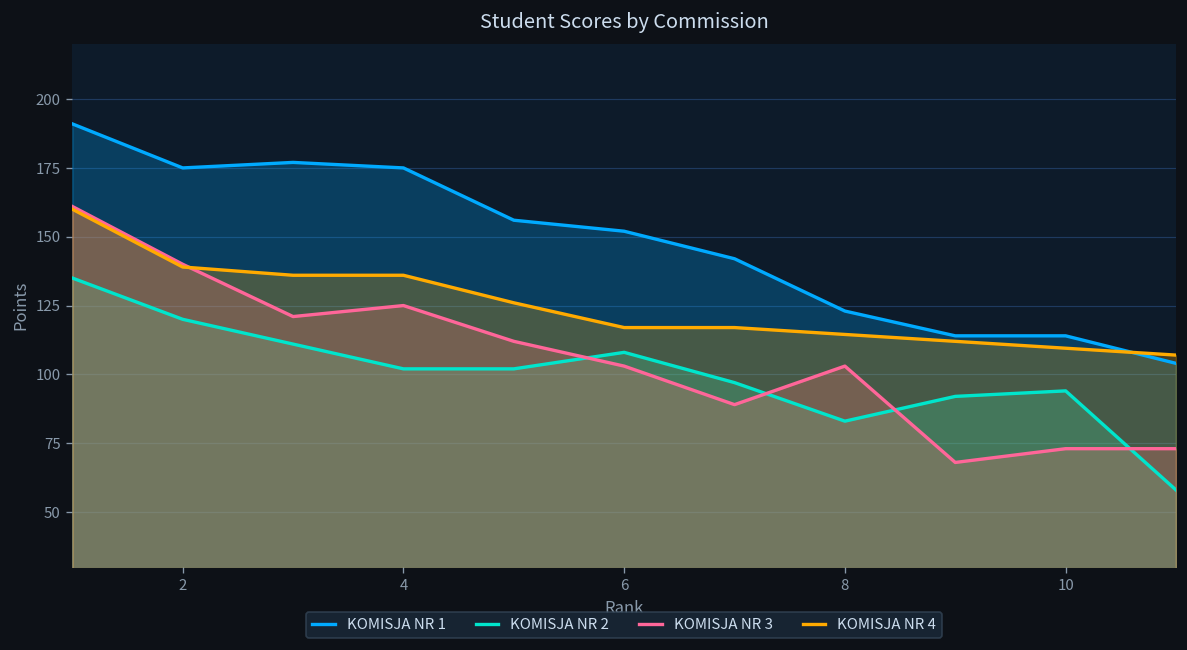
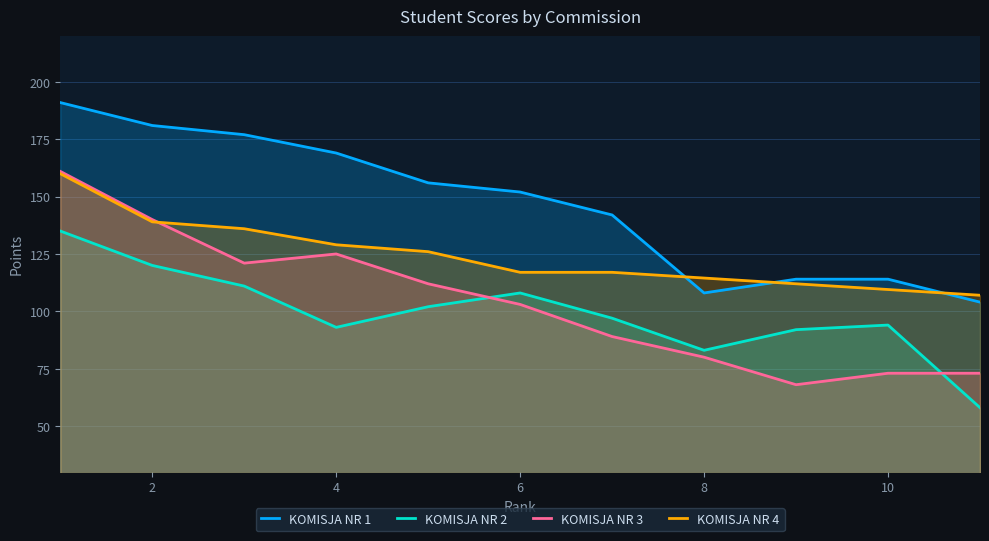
KOMISJA NR 1, 2: 175 -> 181
KOMISJA NR 1, 4: 175 -> 169
KOMISJA NR 2, 4: 102 -> 93
KOMISJA NR 4, 4: 136 -> 129
KOMISJA NR 1, 8: 123 -> 108
KOMISJA NR 3, 8: 103 -> 80
